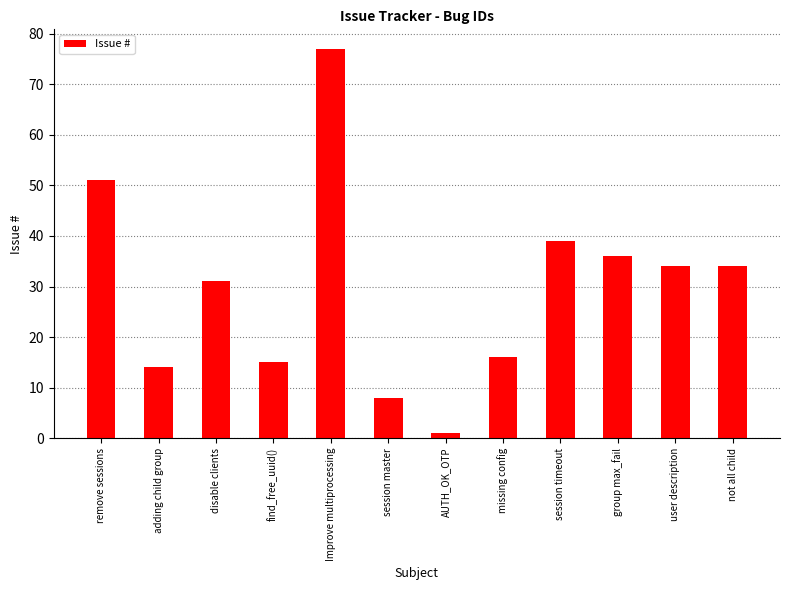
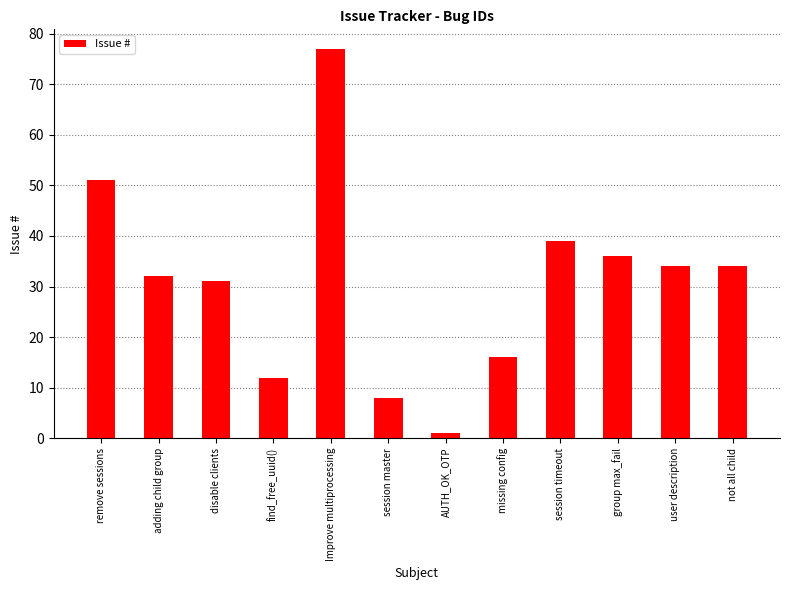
adding child group: 14 -> 32
find_free_uuid(): 15 -> 12
